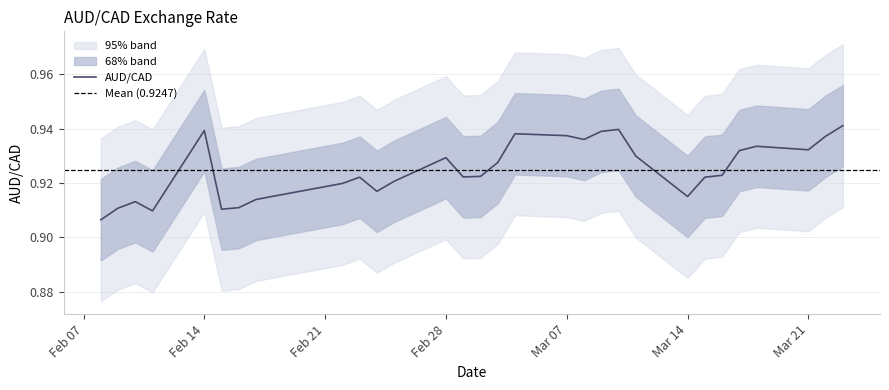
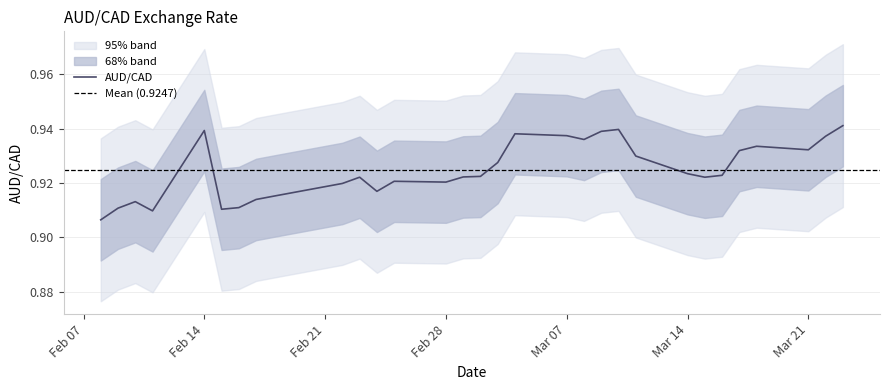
AUD/CAD, Feb 28: 0.929 -> 0.920
AUD/CAD, Mar 14: 0.915 -> 0.923
